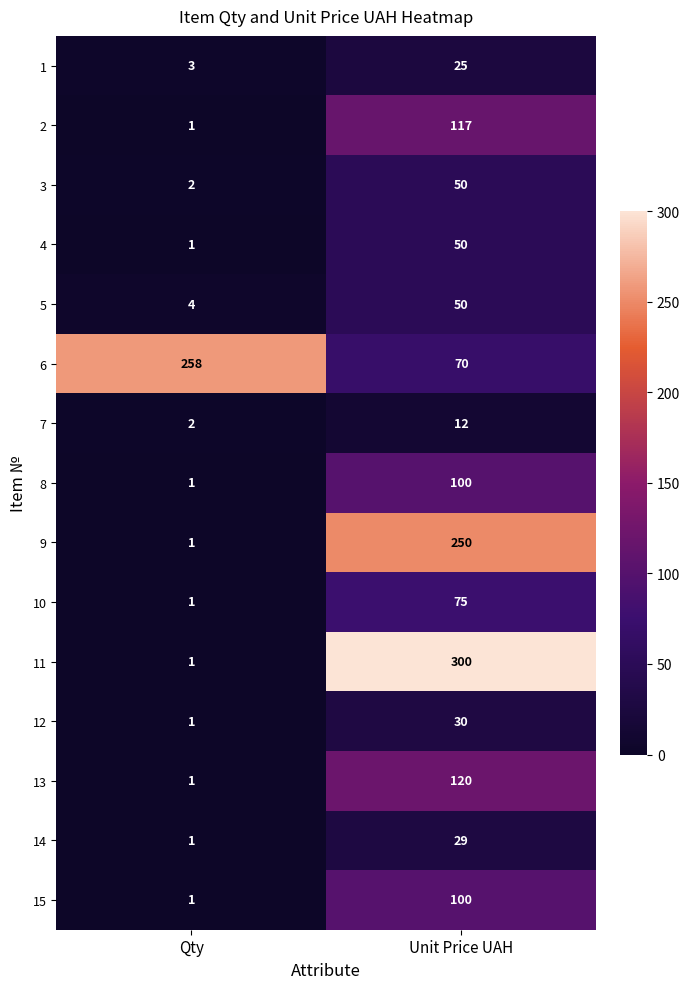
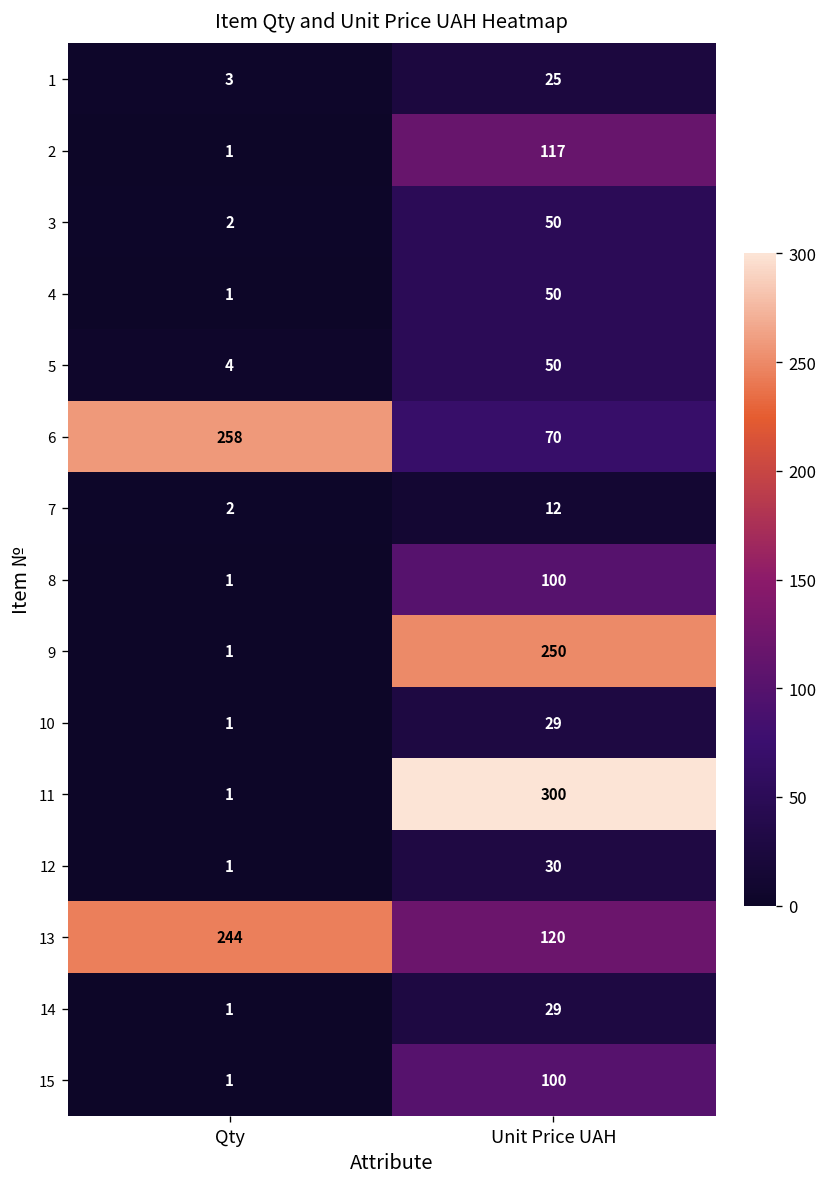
10, Unit Price UAH: 75 -> 29
13, Qty: 1 -> 244
